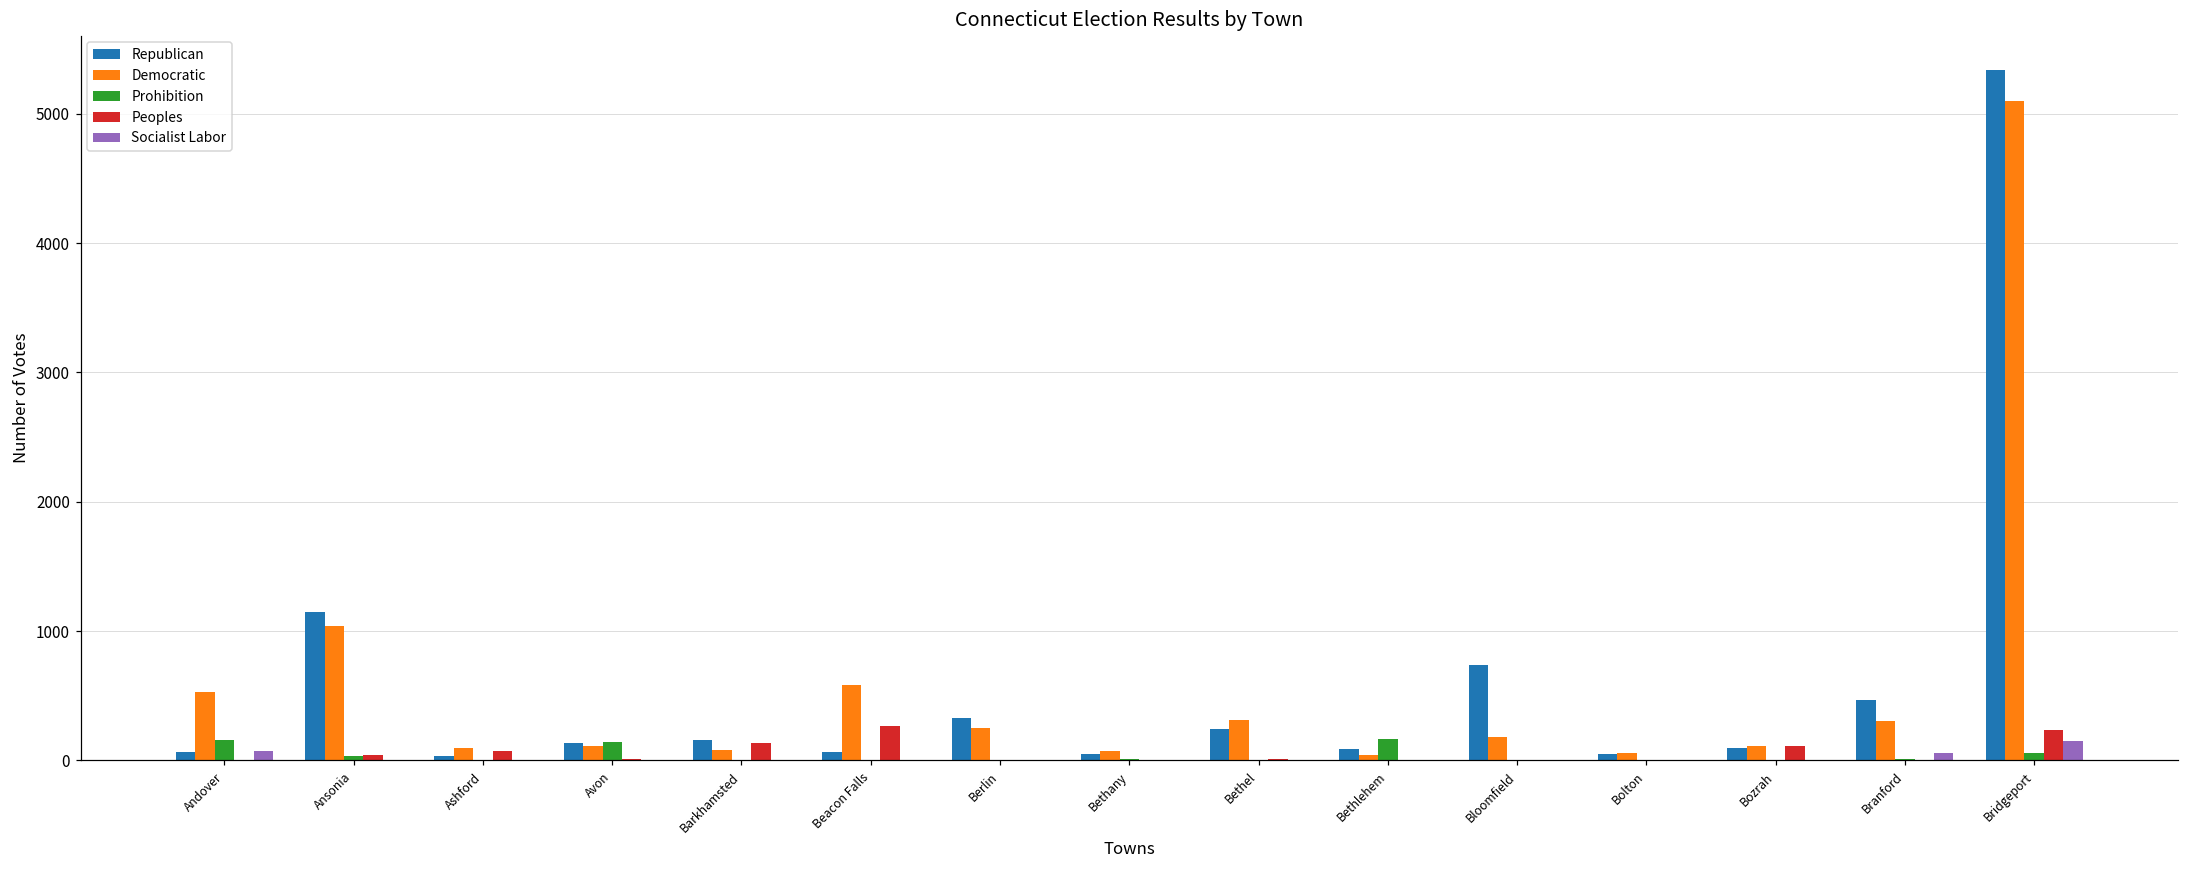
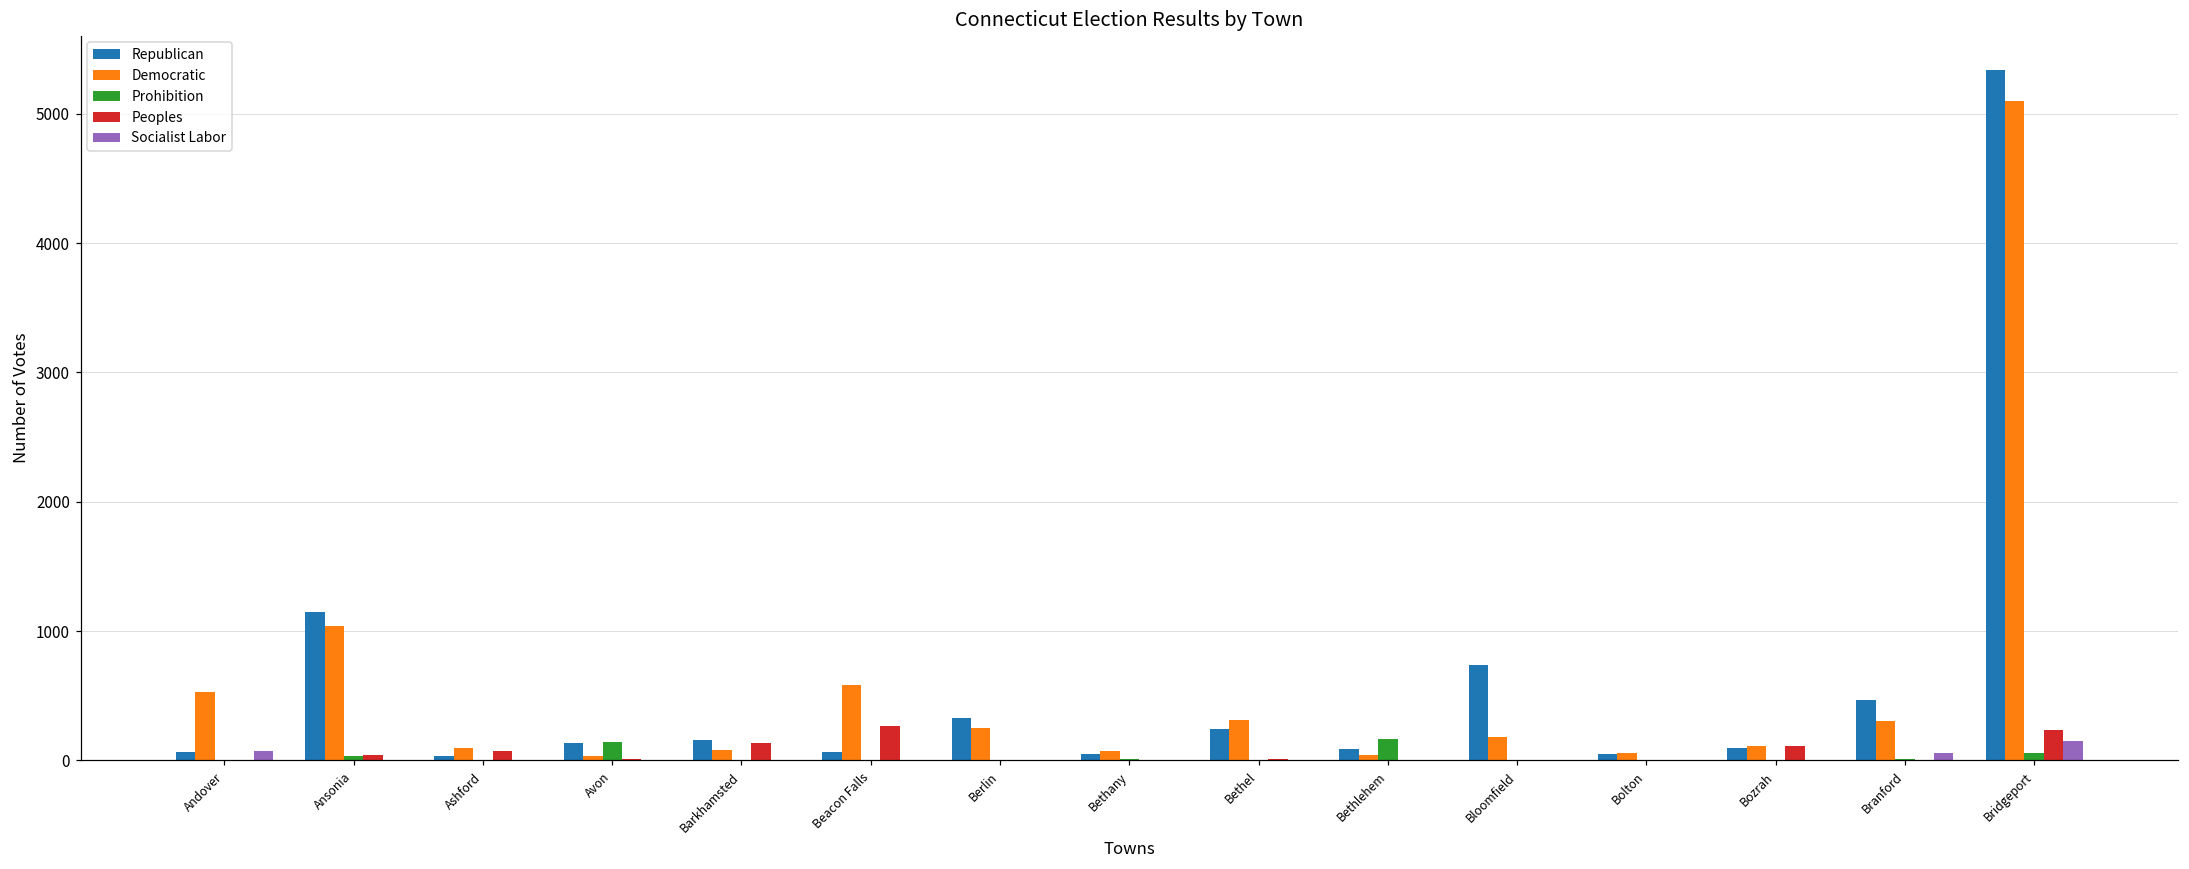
Prohibition, Andover: 160 -> 0
Democratic, Avon: 110 -> 40
